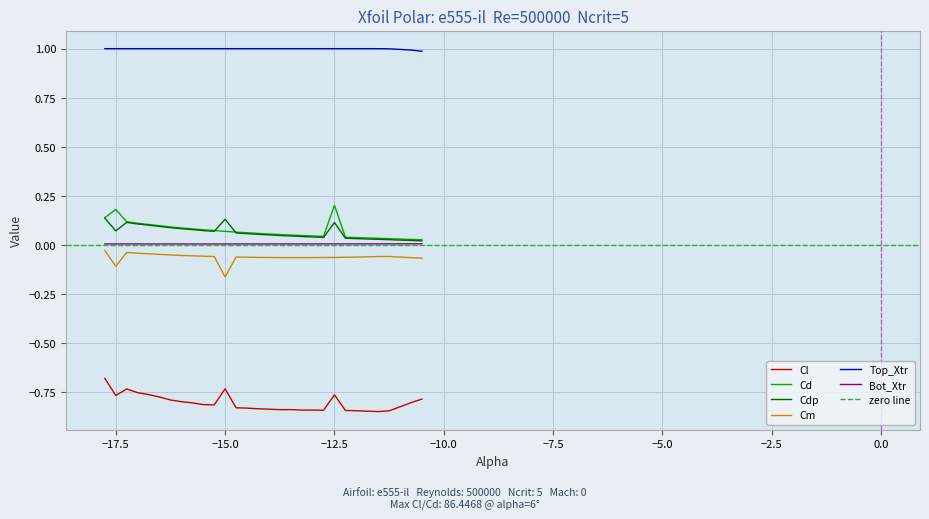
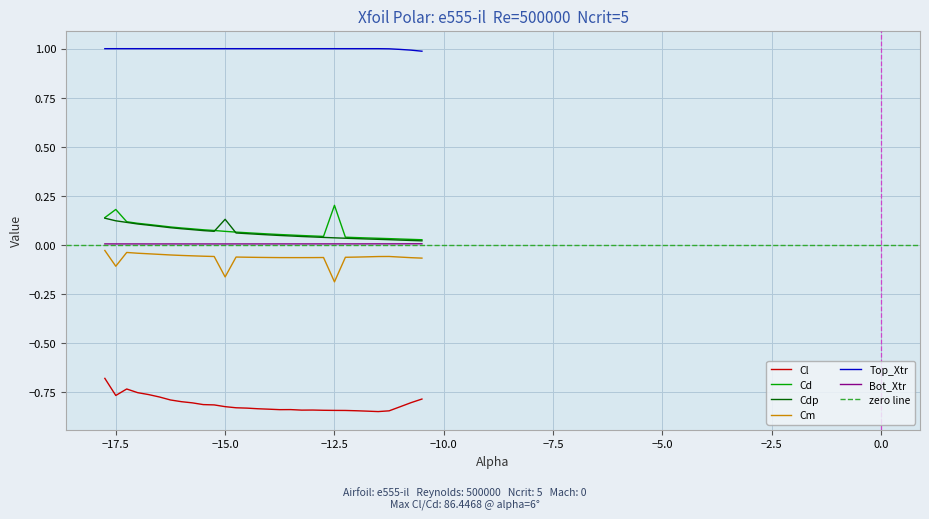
Cdp, −17.5: 0.07 -> 0.12
Cl, −15.0: -0.73 -> -0.83
Cl, −12.5: -0.76 -> -0.84
Cdp, −12.5: 0.11 -> 0.04
Cm, −12.5: -0.06 -> -0.19
